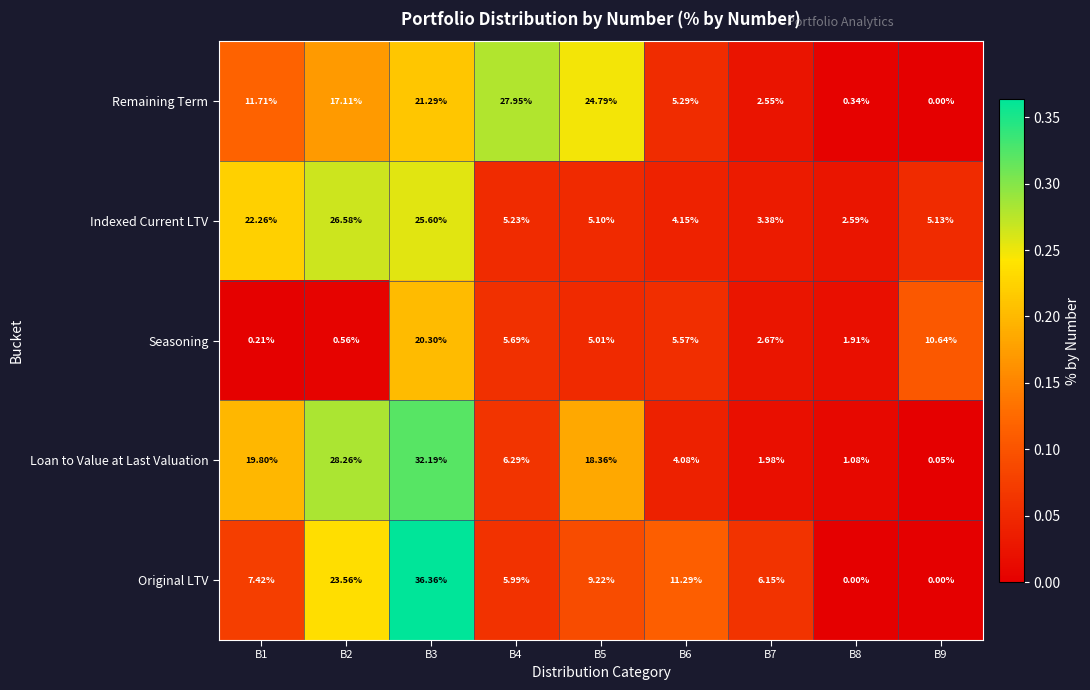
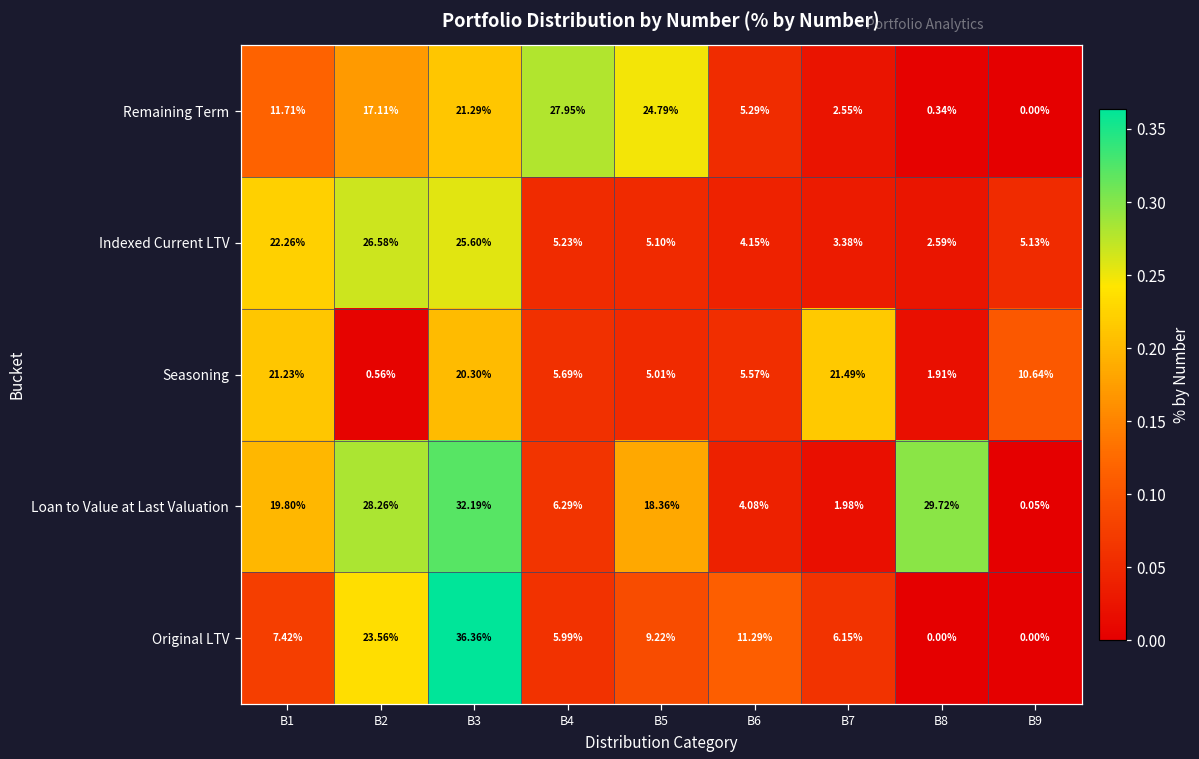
Seasoning, B1: 0.21% -> 21.23%
Seasoning, B7: 2.67% -> 21.49%
Loan to Value at Last Valuation, B8: 1.08% -> 29.72%
